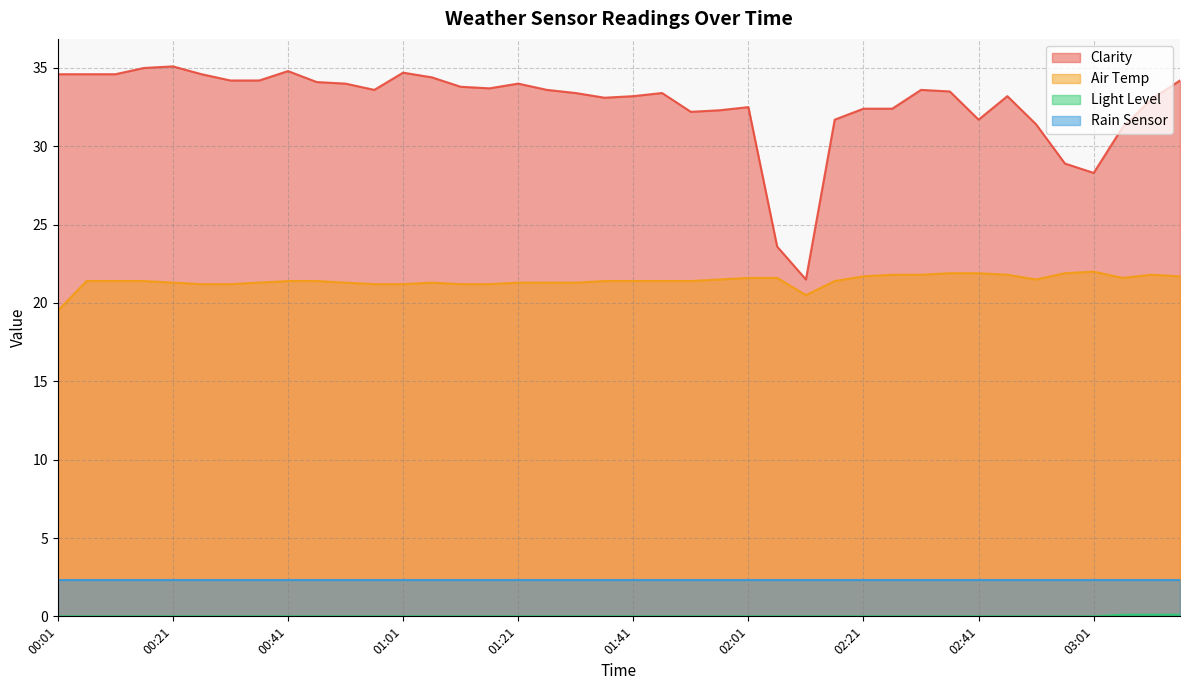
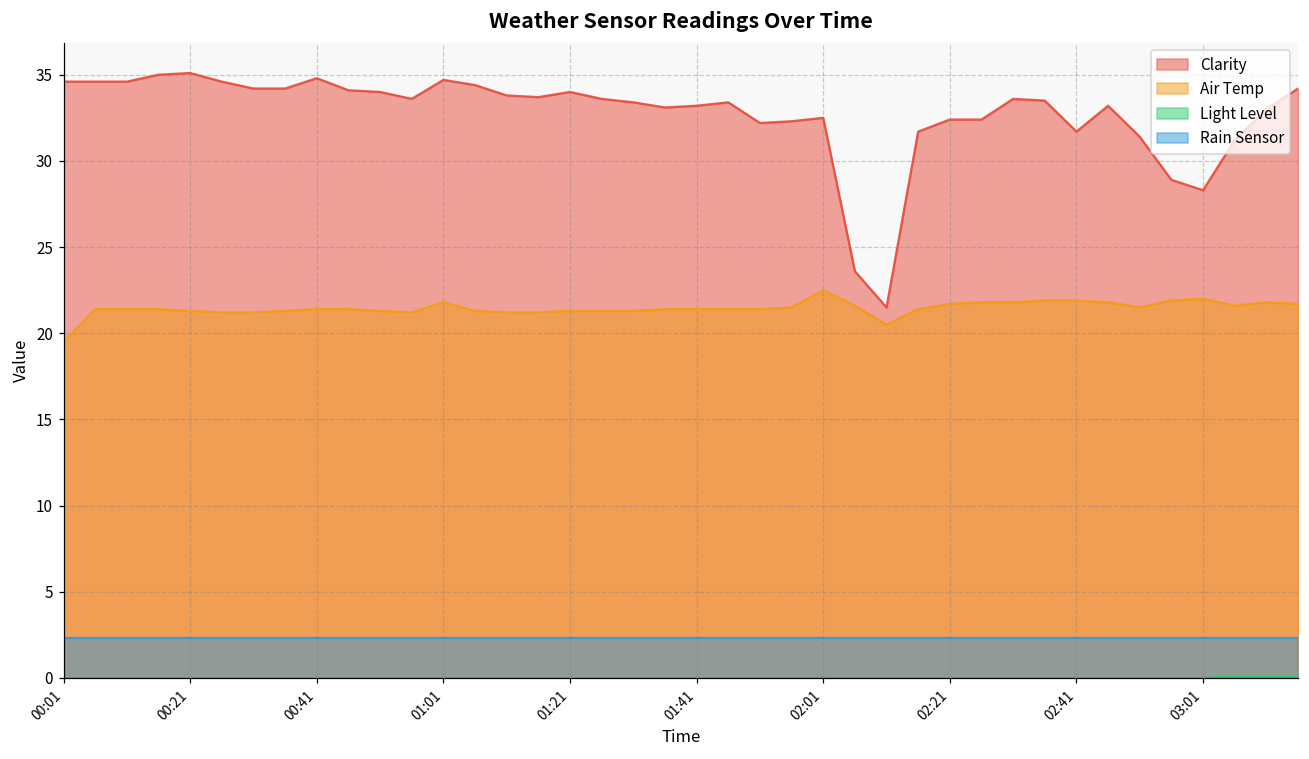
Air Temp, 01:01: 21.2 -> 21.8
Air Temp, 02:01: 21.6 -> 22.5
